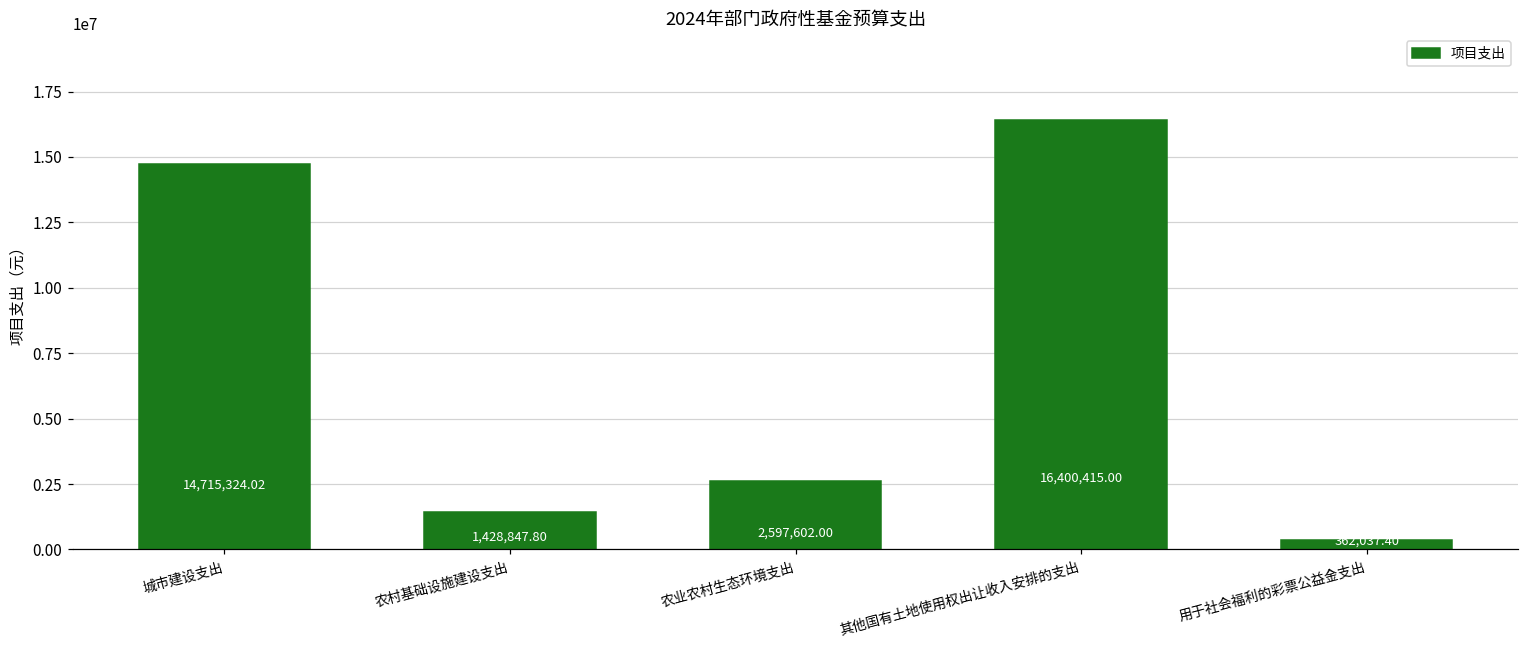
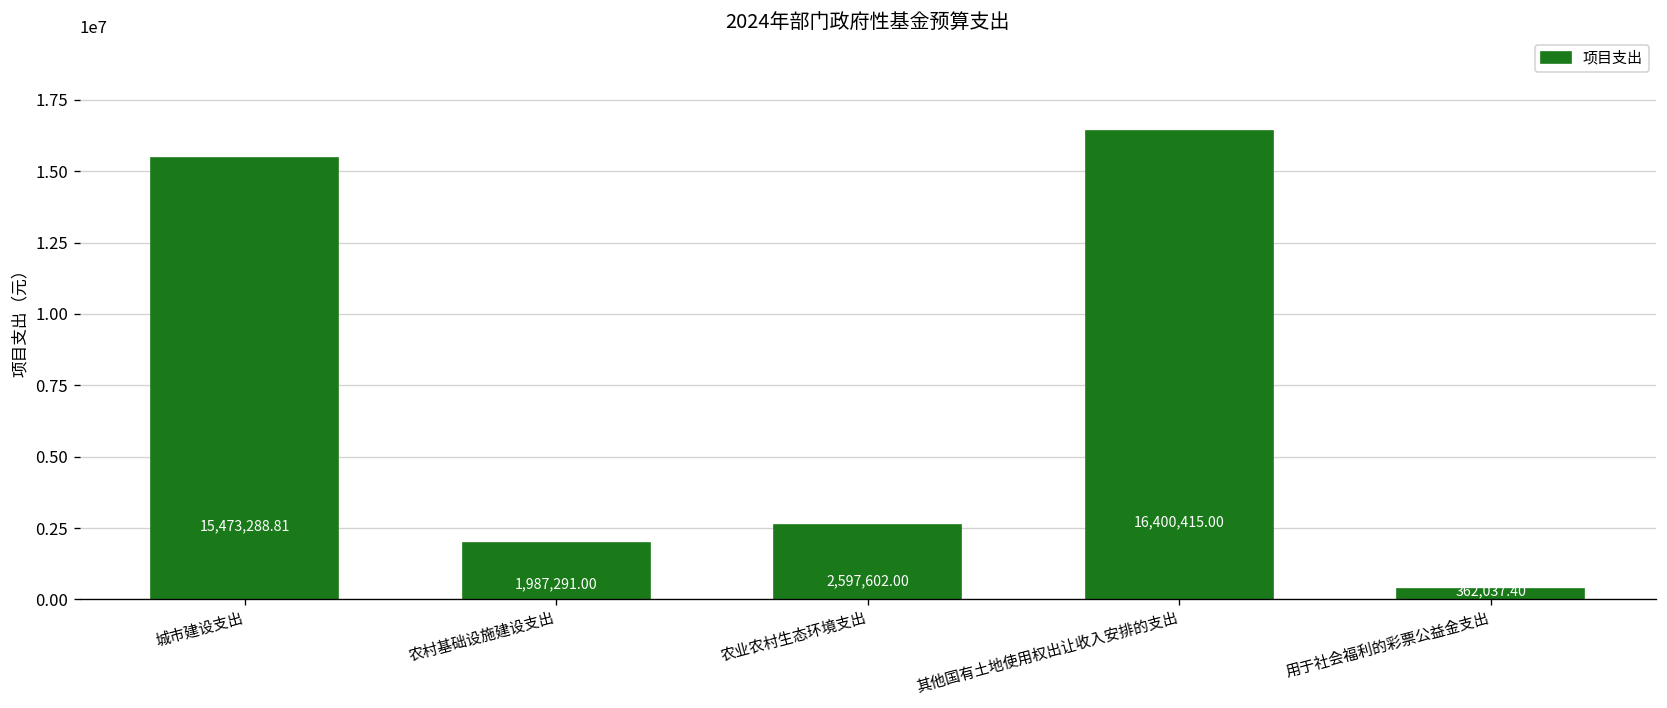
城市建设支出: 14,715,324.02 -> 15,473,288.81
农村基础设施建设支出: 1,428,847.80 -> 1,987,291.00
